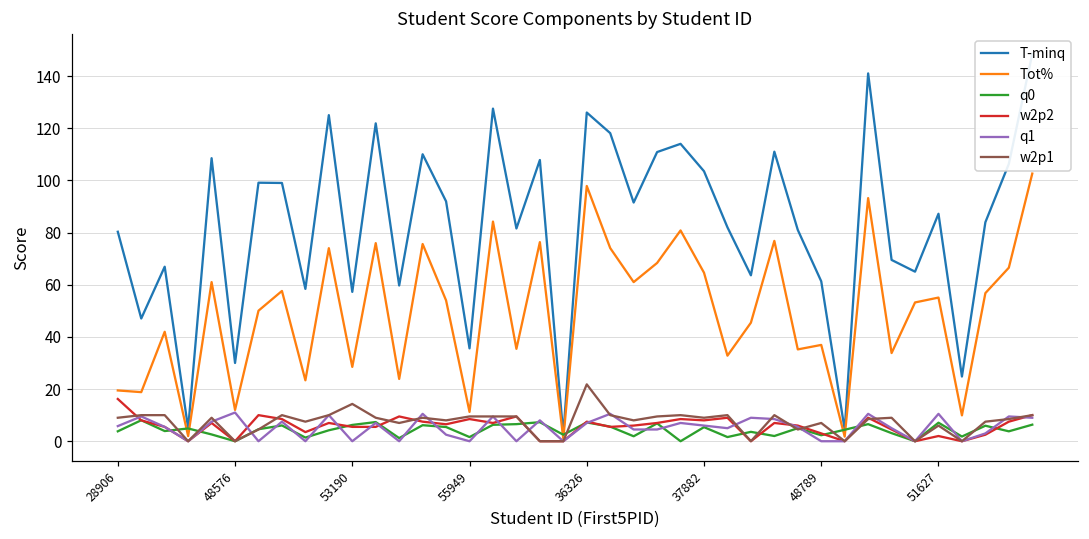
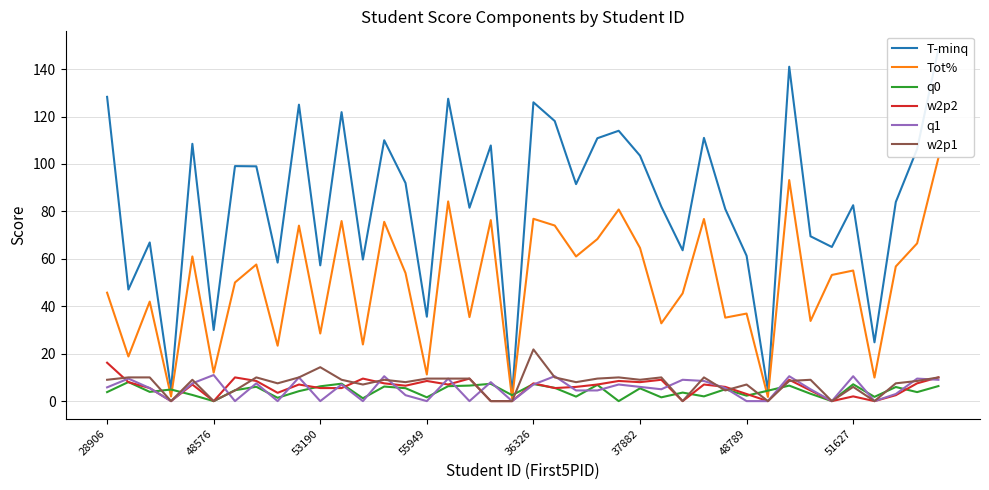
T-minq, 28906: 80 -> 128
Tot%, 28906: 19 -> 46
Tot%, 36326: 98 -> 77
T-minq, 51627: 87 -> 83
